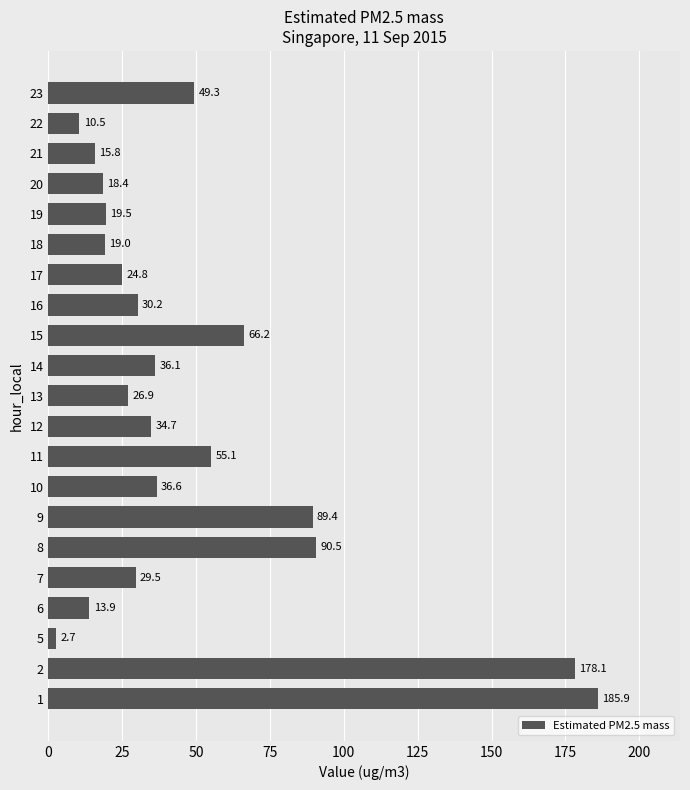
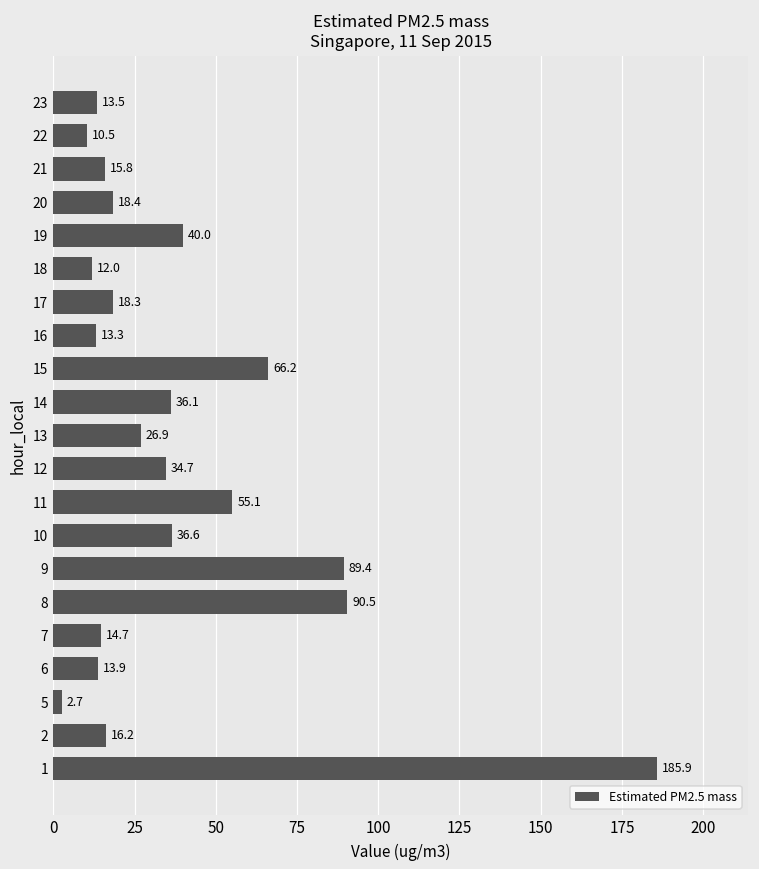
23: 49.3 -> 13.5
19: 19.5 -> 40.0
18: 19.0 -> 12.0
17: 24.8 -> 18.3
16: 30.2 -> 13.3
7: 29.5 -> 14.7
2: 178.1 -> 16.2
